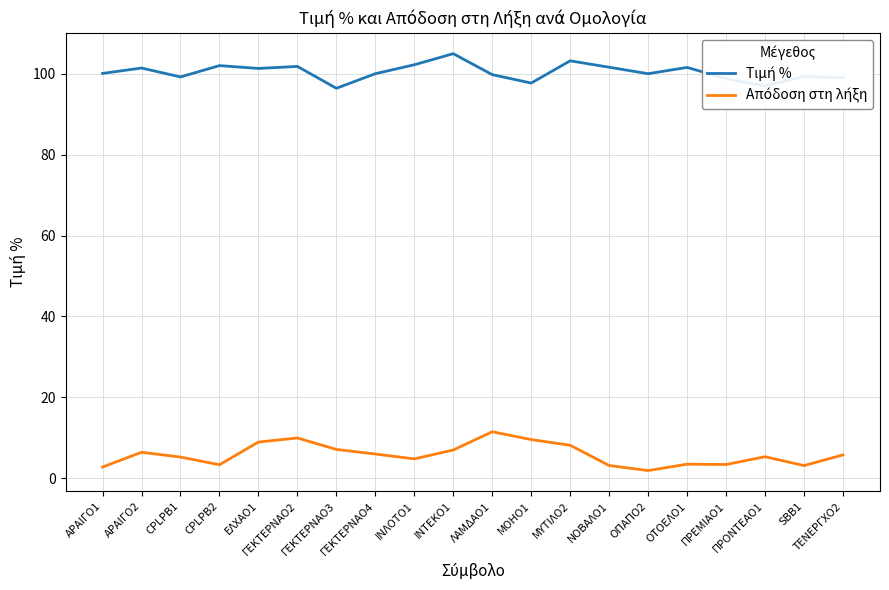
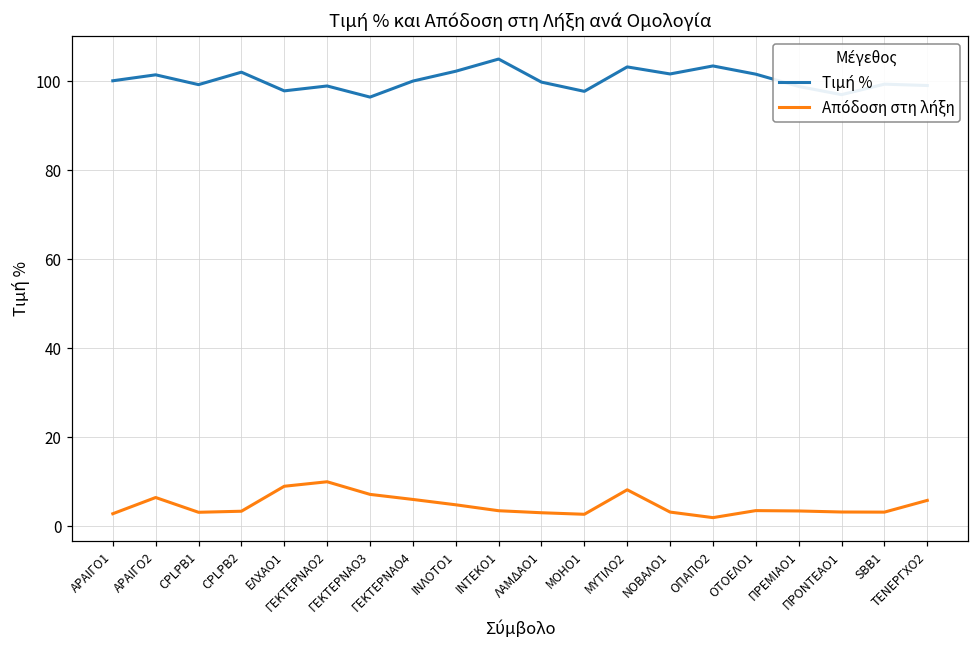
Απόδοση στη λήξη, CPLPB1: 5 -> 3
Τιμή %, ΕΛΧΑΟ1: 101 -> 98
Τιμή %, ΓΕΚΤΕΡΝΑΟ2: 102 -> 99
Απόδοση στη λήξη, ΙΝΤΕΚΟ1: 7 -> 3
Απόδοση στη λήξη, ΛΑΜΔΑΟ1: 11 -> 3
Απόδοση στη λήξη, ΜΟΗΟ1: 10 -> 3
Τιμή %, ΟΠΑΠΟ2: 100 -> 103
Απόδοση στη λήξη, ΠΡΟΝΤΕΑΟ1: 5 -> 3
